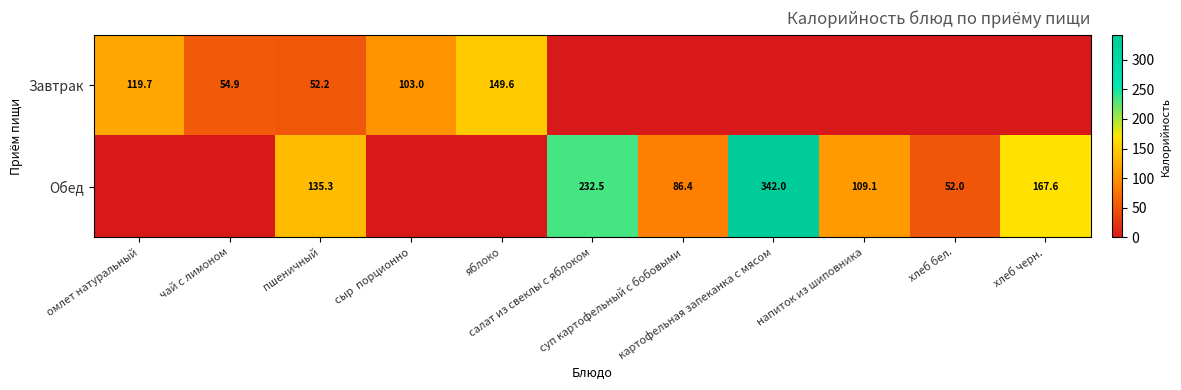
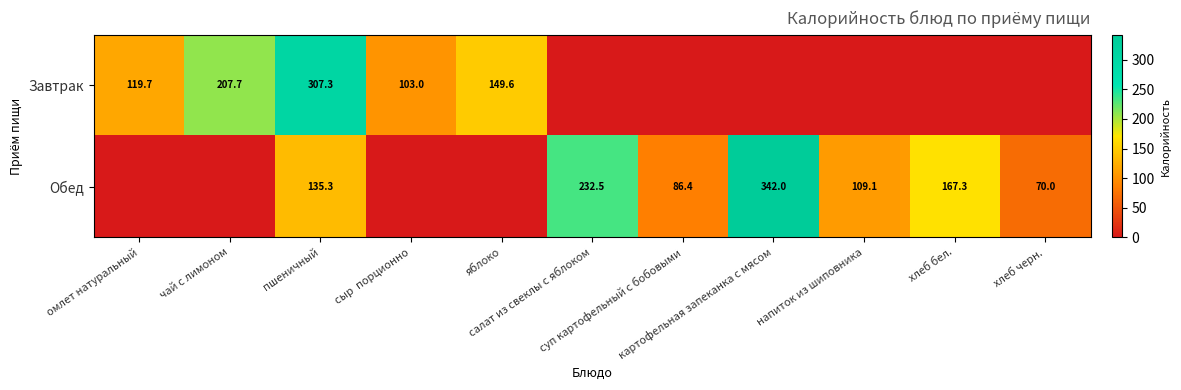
Завтрак, чай с лимоном: 54.9 -> 207.7
Завтрак, пшеничный: 52.2 -> 307.3
Обед, хлеб бел.: 52.0 -> 167.3
Обед, хлеб черн.: 167.6 -> 70.0
